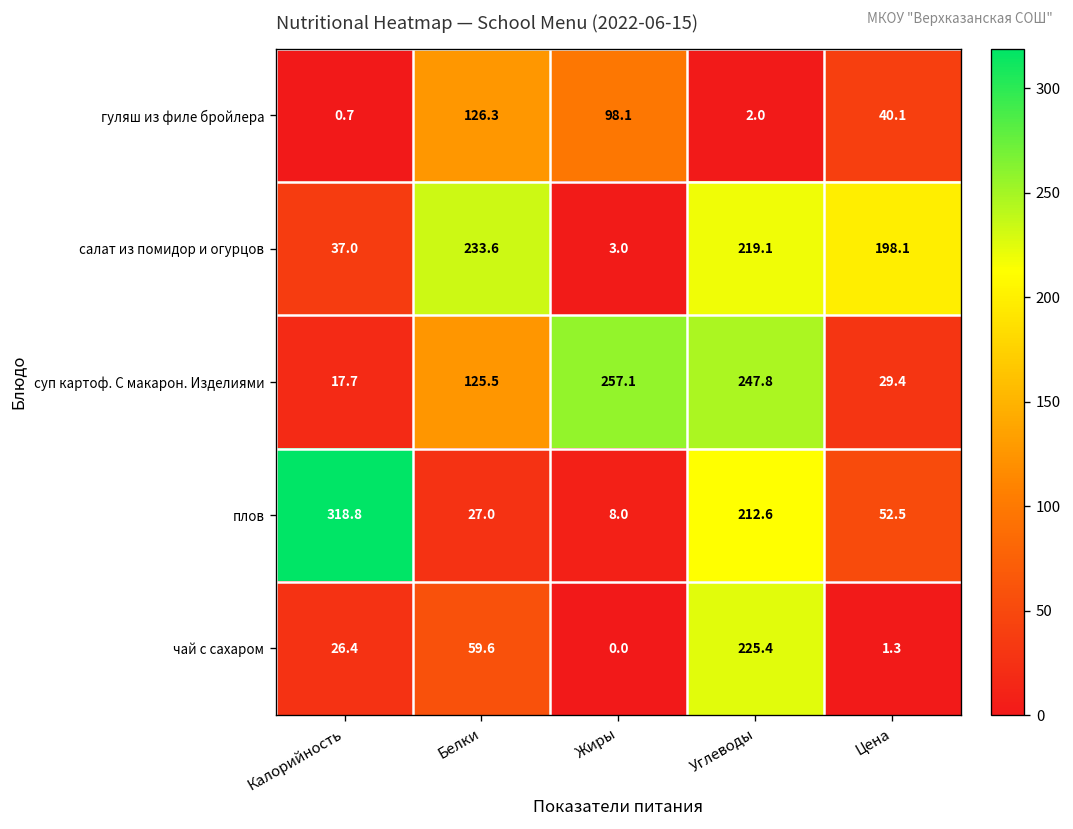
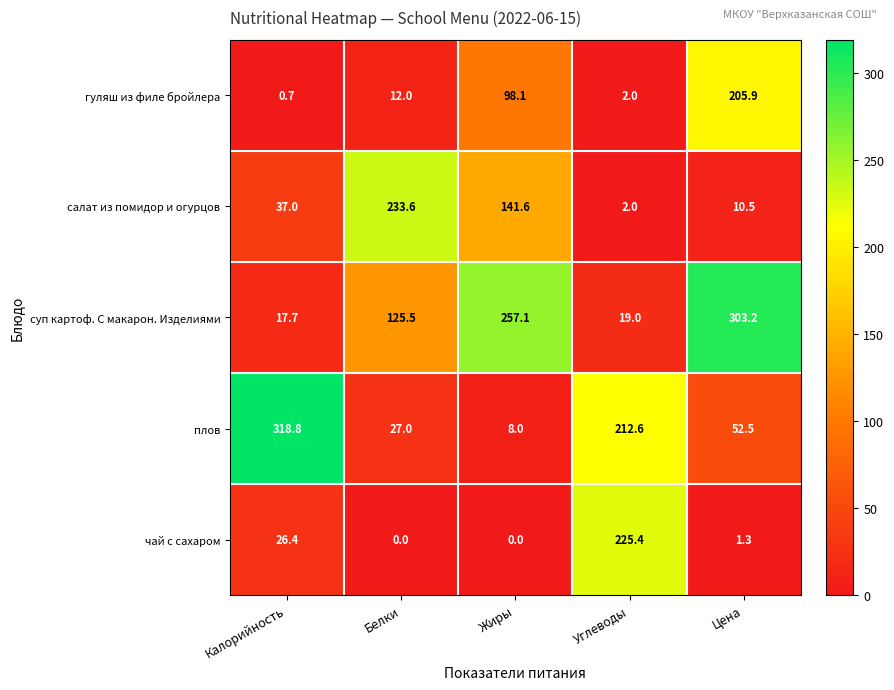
гуляш из филе бройлера, Белки: 126.3 -> 12.0
гуляш из филе бройлера, Цена: 40.1 -> 205.9
салат из помидор и огурцов, Жиры: 3.0 -> 141.6
салат из помидор и огурцов, Углеводы: 219.1 -> 2.0
салат из помидор и огурцов, Цена: 198.1 -> 10.5
суп картоф. С макарон. Изделиями, Углеводы: 247.8 -> 19.0
суп картоф. С макарон. Изделиями, Цена: 29.4 -> 303.2
чай с сахаром, Белки: 59.6 -> 0.0
